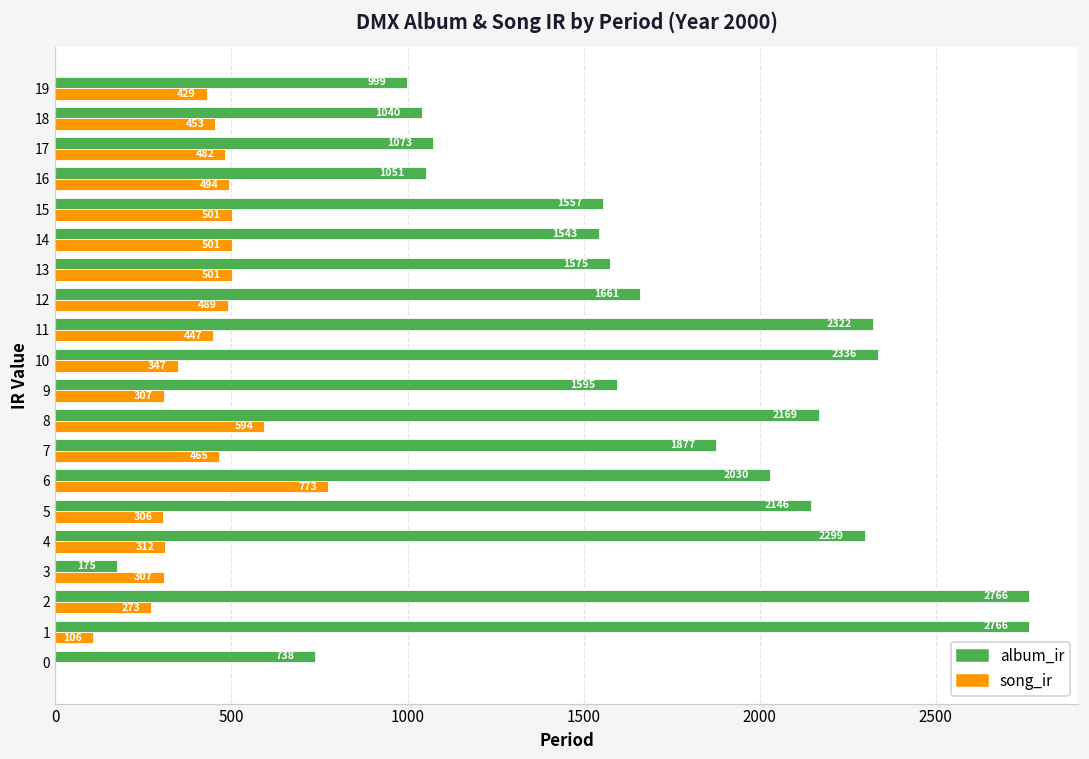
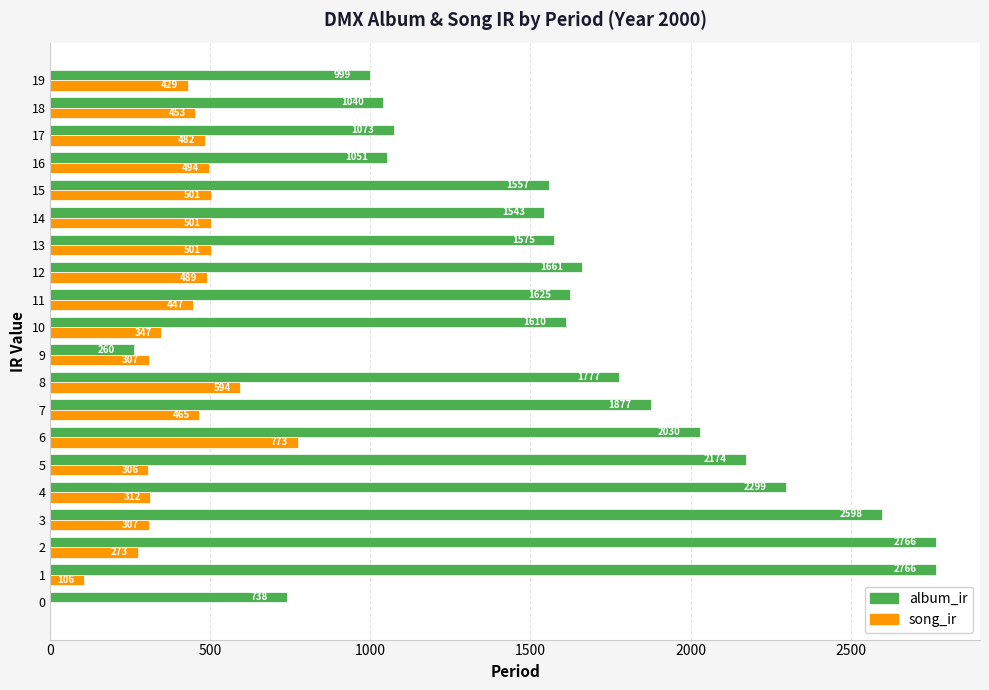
album_ir, 11: 2322 -> 1625
album_ir, 10: 2336 -> 1610
album_ir, 9: 1595 -> 260
album_ir, 8: 2169 -> 1777
album_ir, 5: 2146 -> 2174
album_ir, 3: 175 -> 2598
